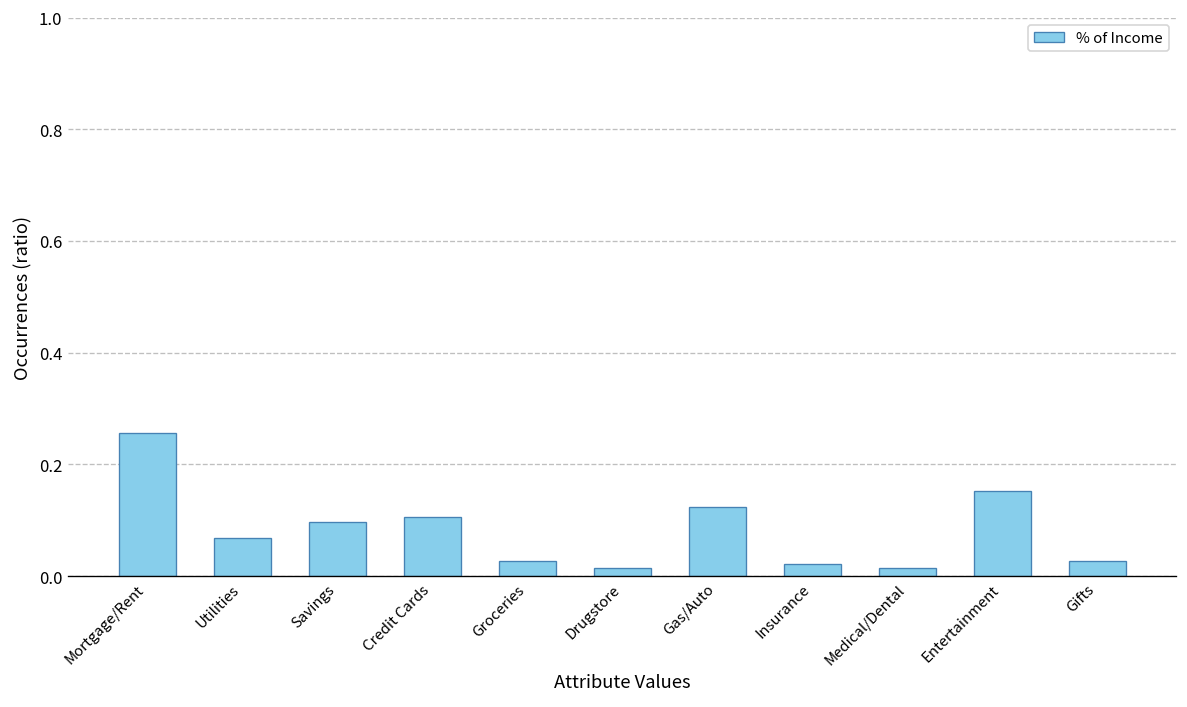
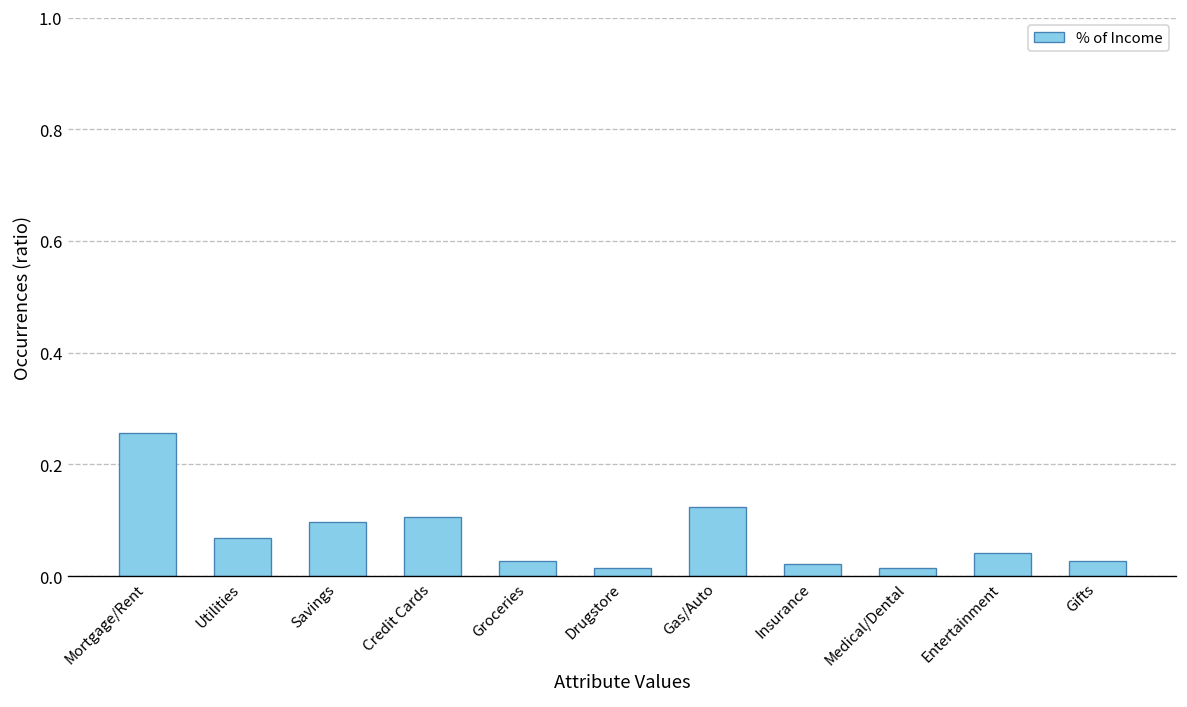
Entertainment: 0.15 -> 0.04
